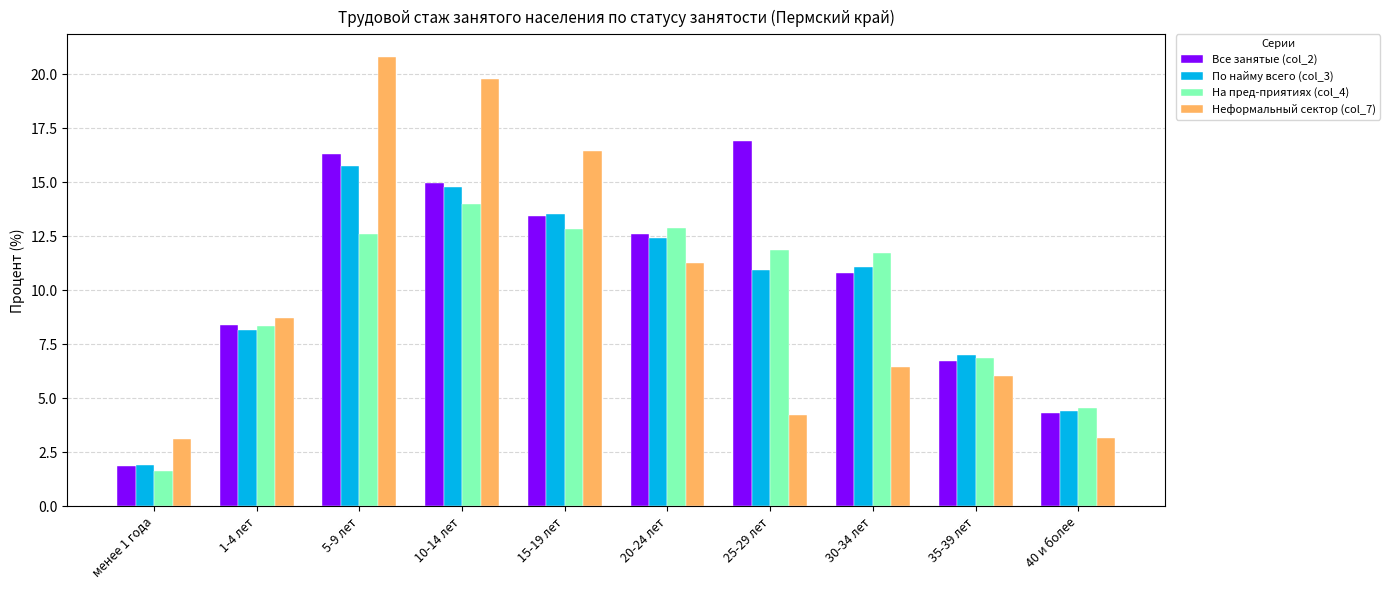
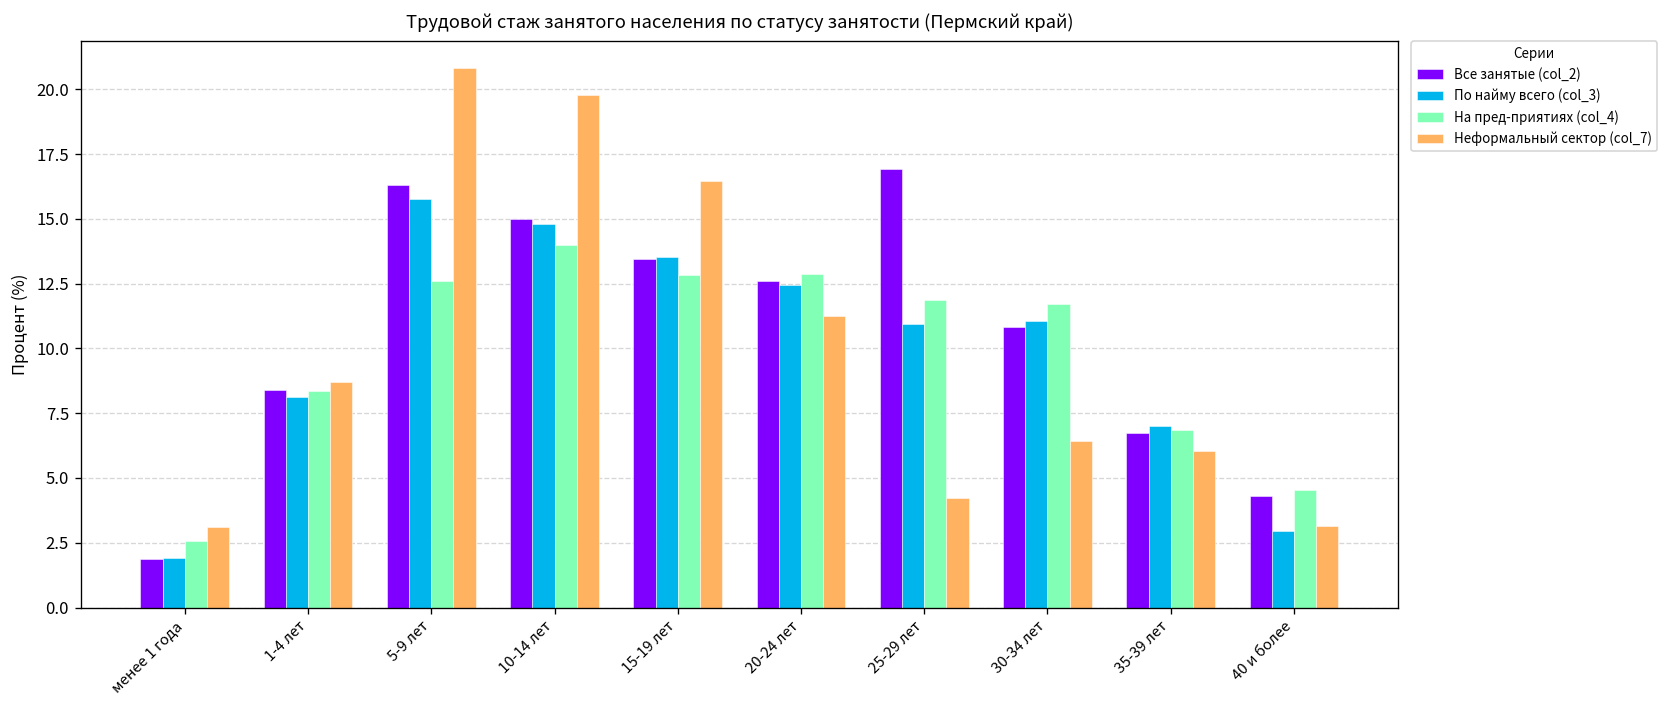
На пред-приятиях (col_4), менее 1 года: 1.6 -> 2.6
По найму всего (col_3), 40 и более: 4.4 -> 2.9
